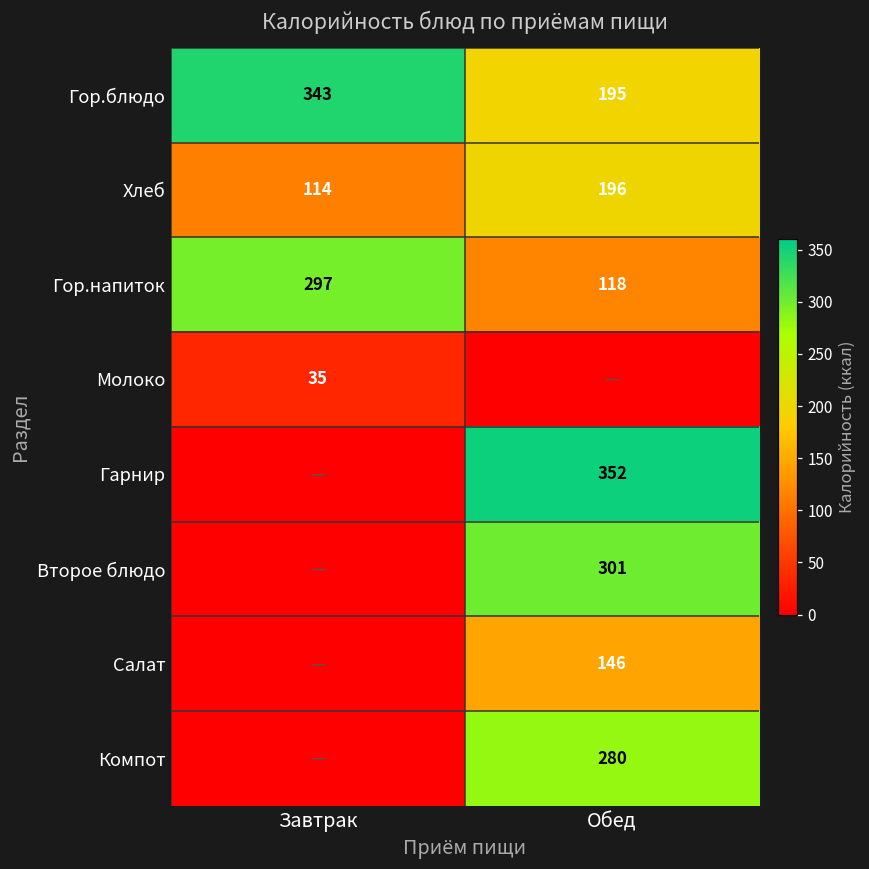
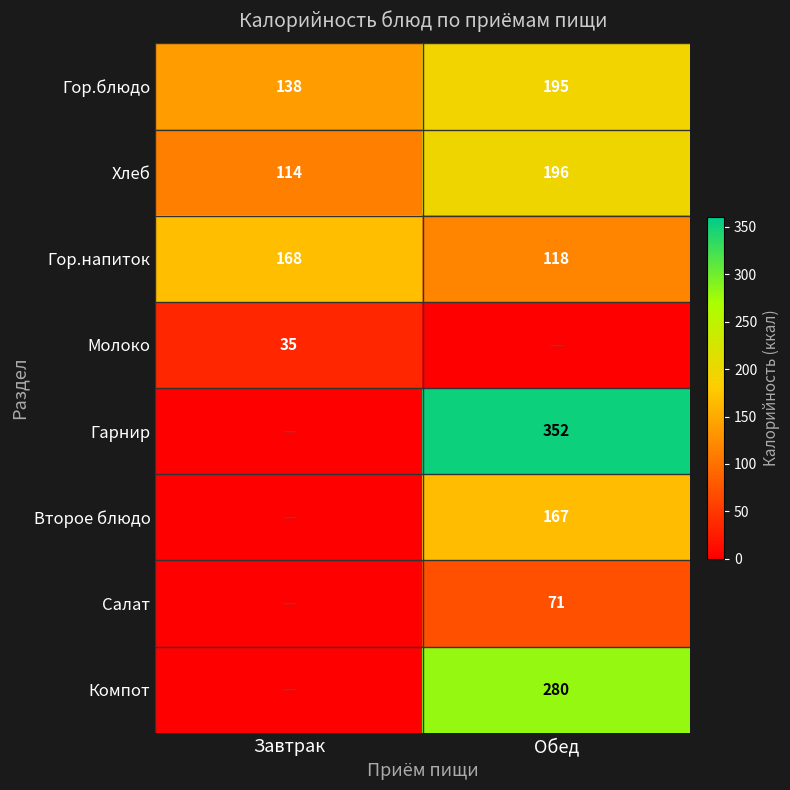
Гор.блюдо, Завтрак: 343 -> 138
Гор.напиток, Завтрак: 297 -> 168
Второе блюдо, Обед: 301 -> 167
Салат, Обед: 146 -> 71
